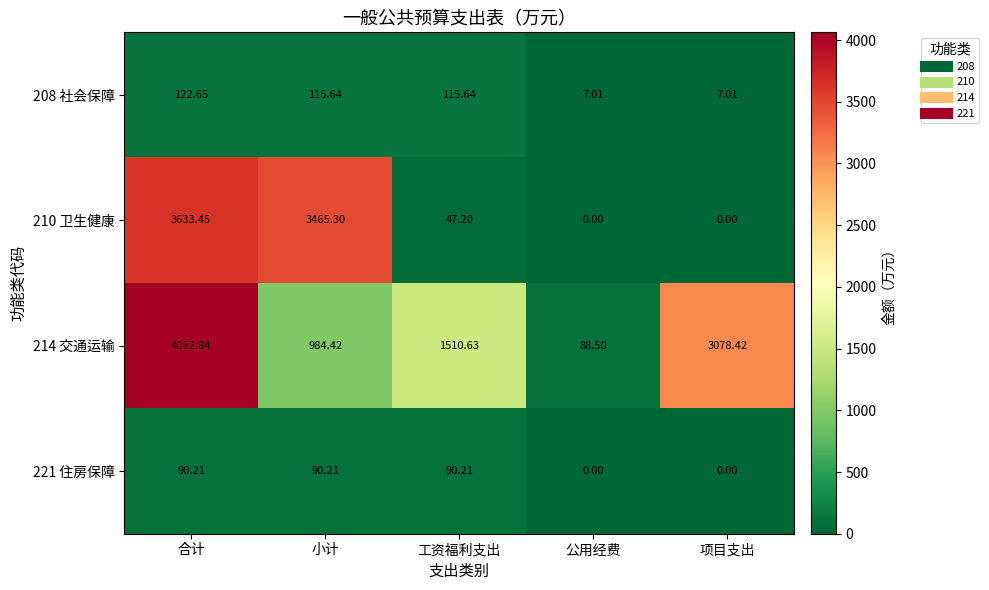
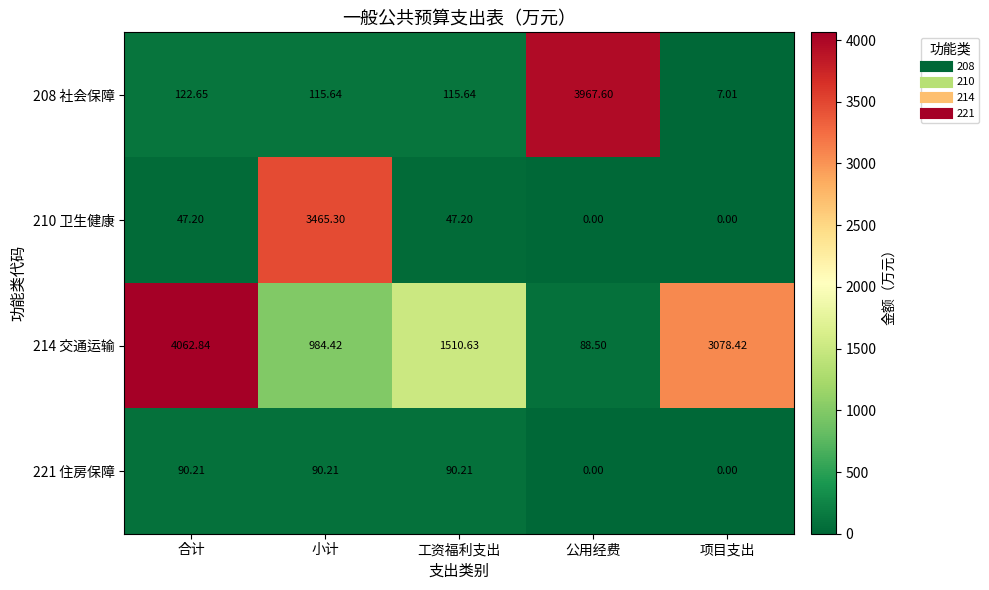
208 社会保障, 公用经费: 7.01 -> 3967.60
210 卫生健康, 合计: 3633.45 -> 47.20
